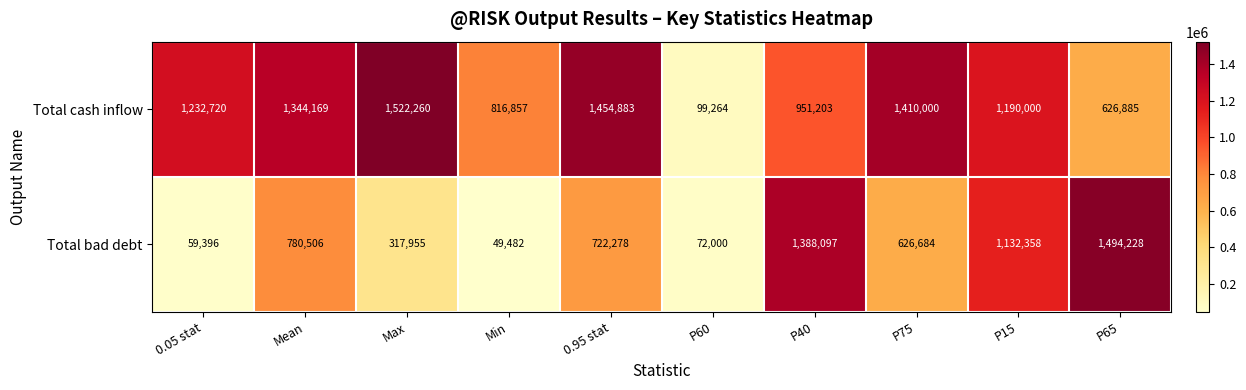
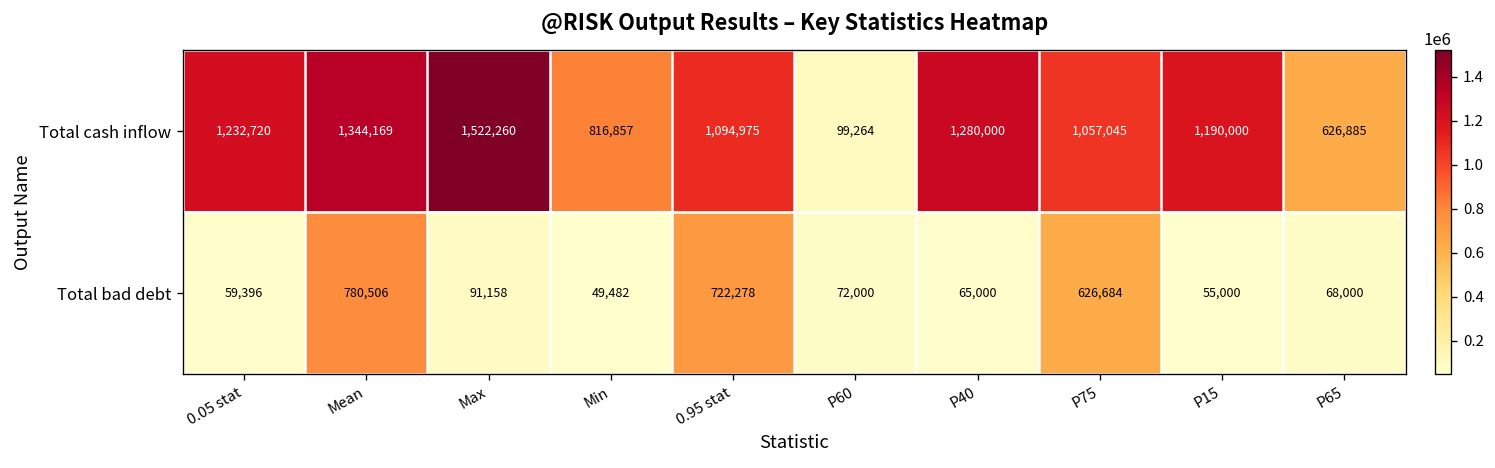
Total cash inflow, 0.95 stat: 1,454,883 -> 1,094,975
Total cash inflow, P40: 951,203 -> 1,280,000
Total cash inflow, P75: 1,410,000 -> 1,057,045
Total bad debt, Max: 317,955 -> 91,158
Total bad debt, P40: 1,388,097 -> 65,000
Total bad debt, P15: 1,132,358 -> 55,000
Total bad debt, P65: 1,494,228 -> 68,000
